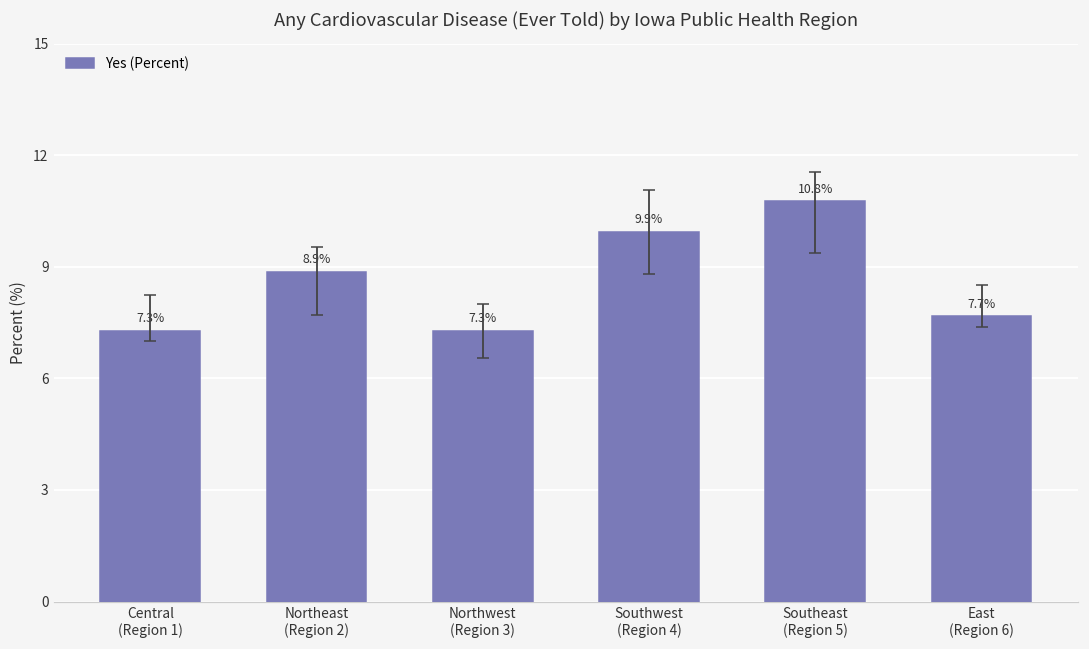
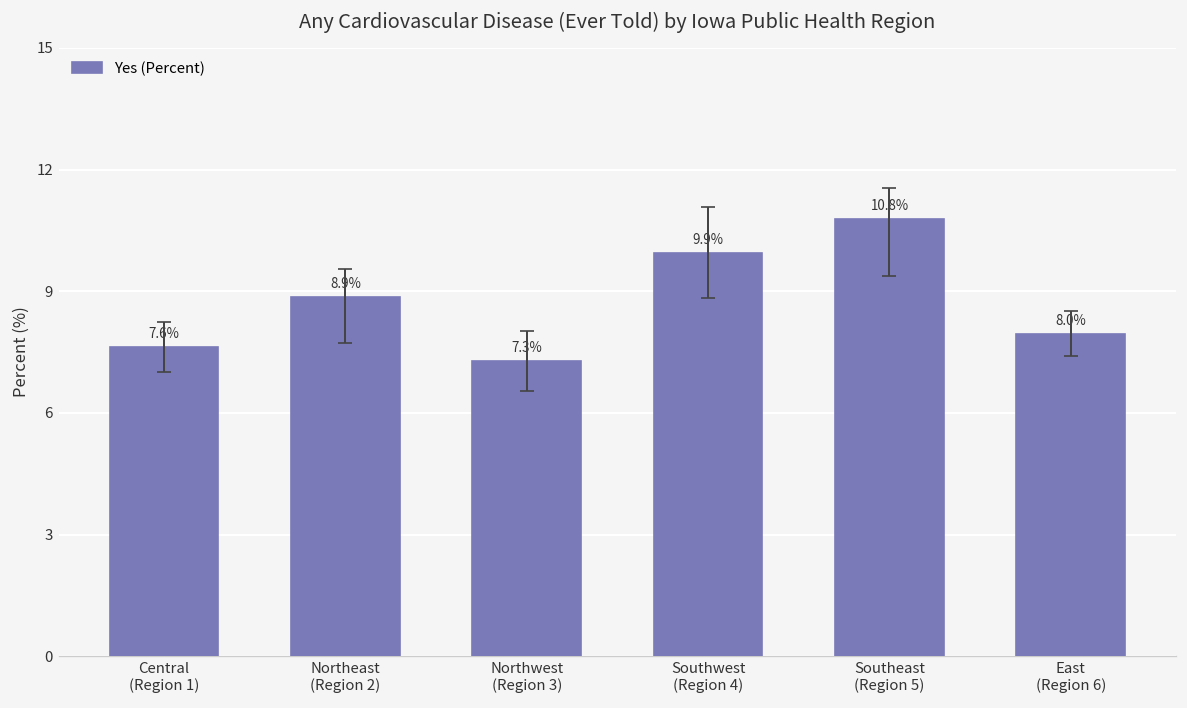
Yes (Percent), Central (Region 1): 7.3% -> 7.6%
Yes (Percent), East (Region 6): 7.7% -> 8.0%
